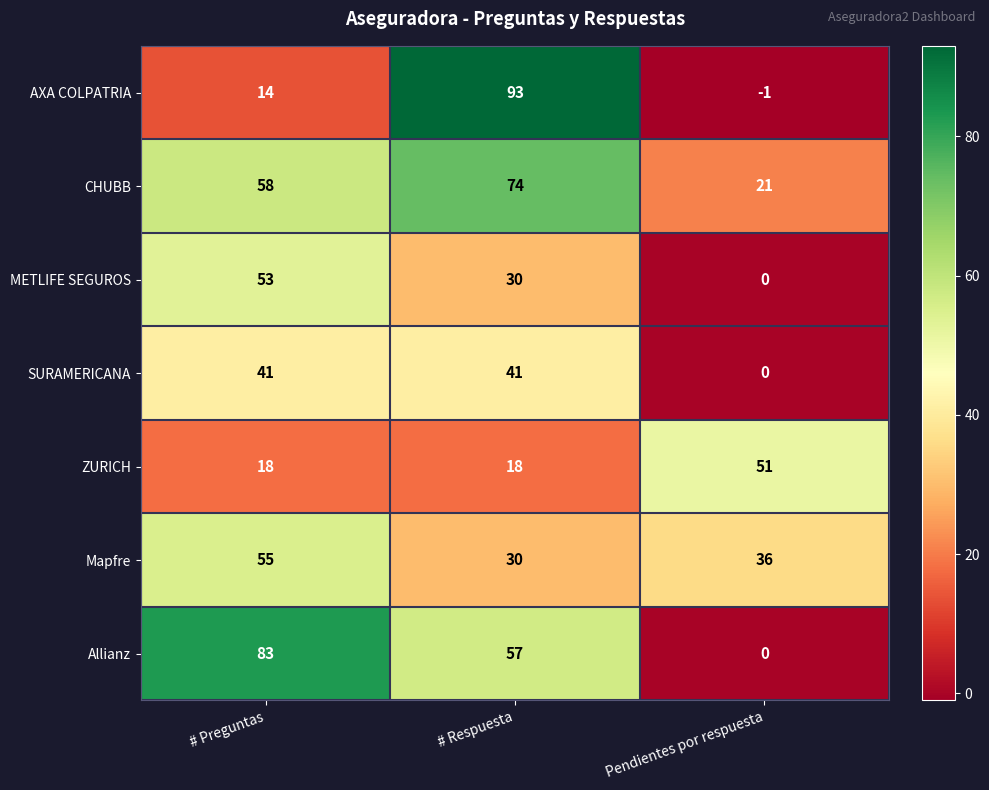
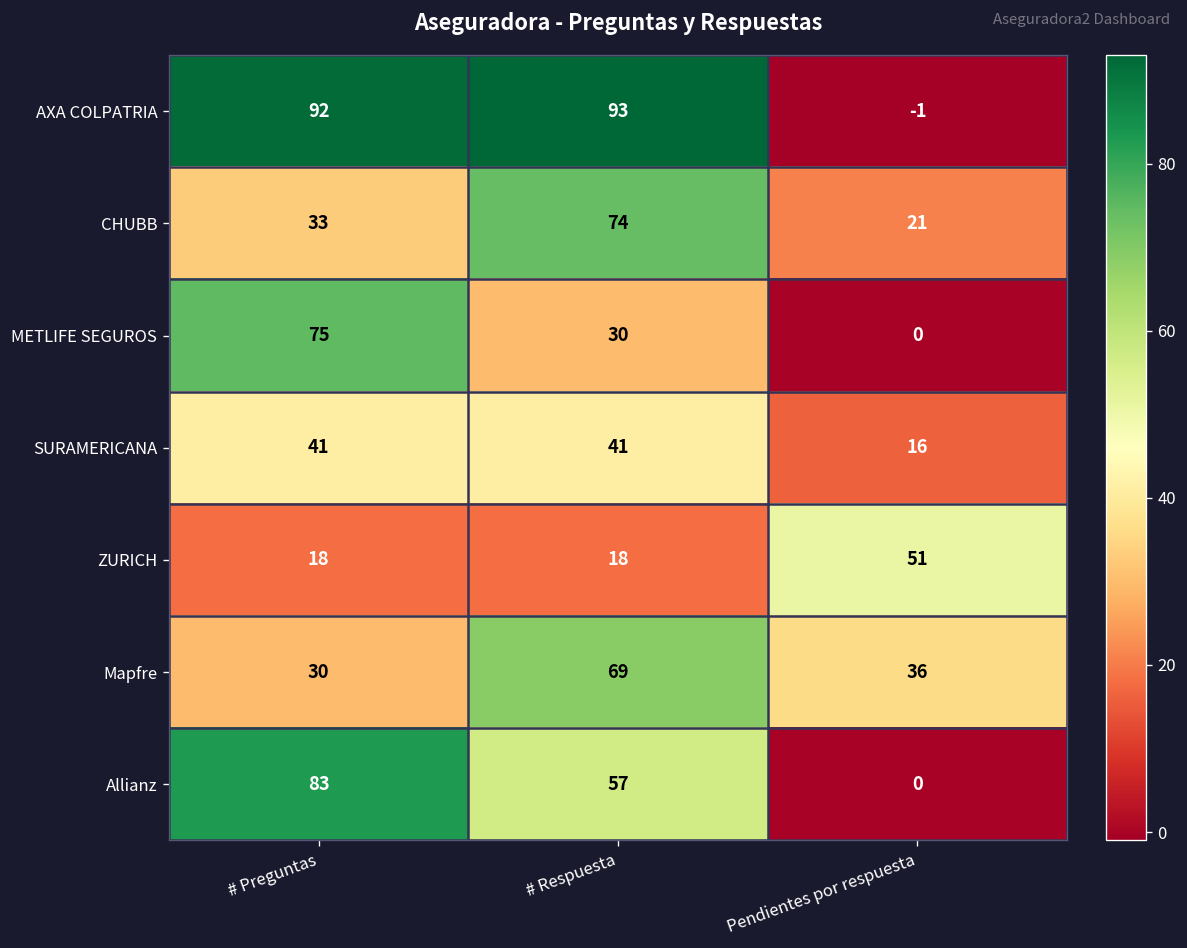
AXA COLPATRIA, # Preguntas: 14 -> 92
CHUBB, # Preguntas: 58 -> 33
METLIFE SEGUROS, # Preguntas: 53 -> 75
SURAMERICANA, Pendientes por respuesta: 0 -> 16
Mapfre, # Preguntas: 55 -> 30
Mapfre, # Respuesta: 30 -> 69
